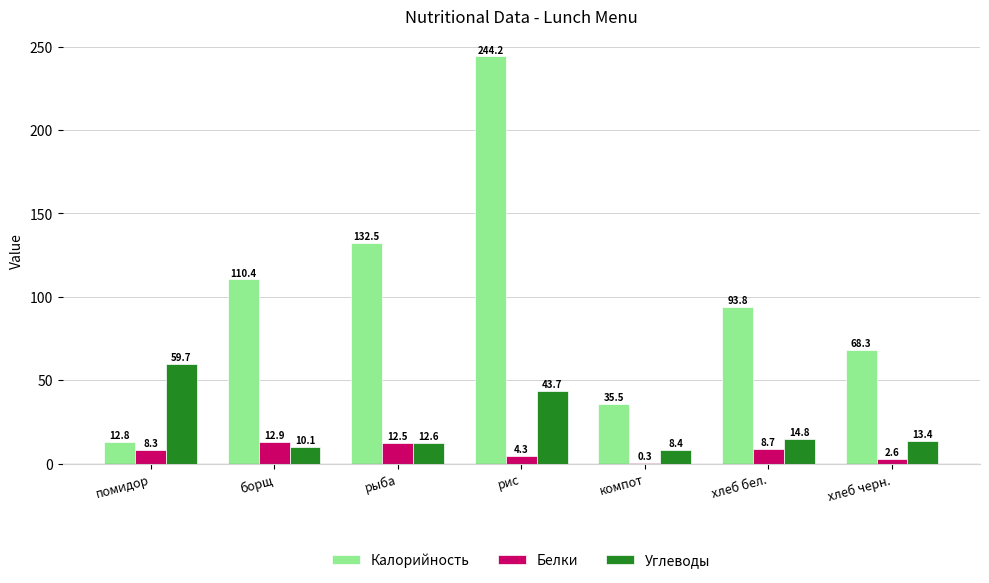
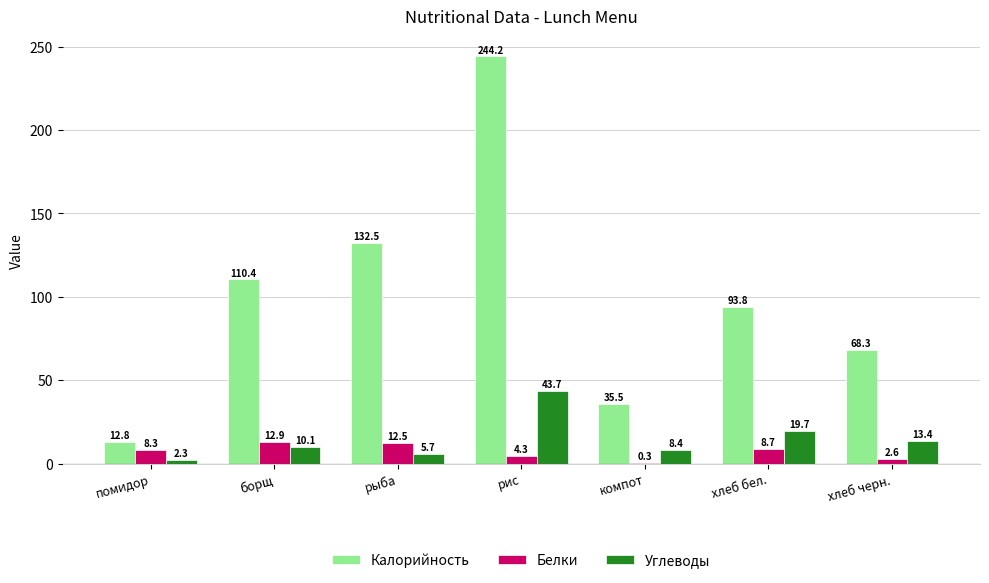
Углеводы, помидор: 59.7 -> 2.3
Углеводы, рыба: 12.6 -> 5.7
Углеводы, хлеб бел.: 14.8 -> 19.7
